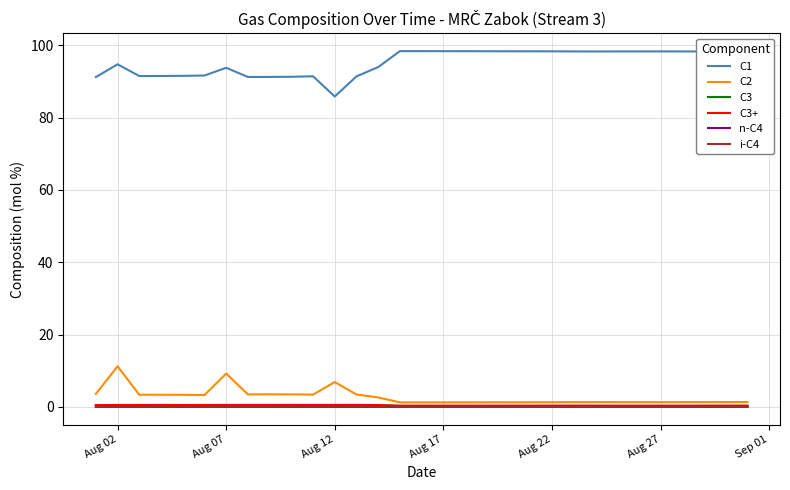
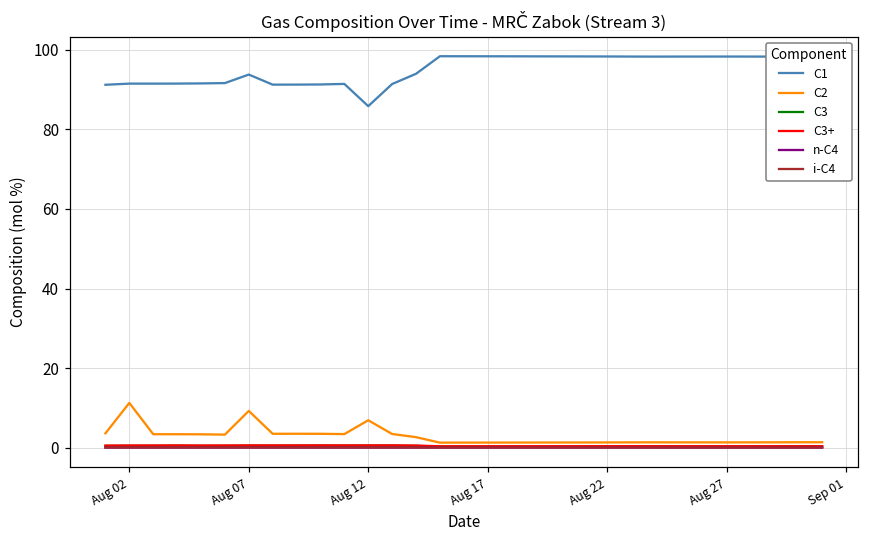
C1, Aug 02: 95 -> 91
